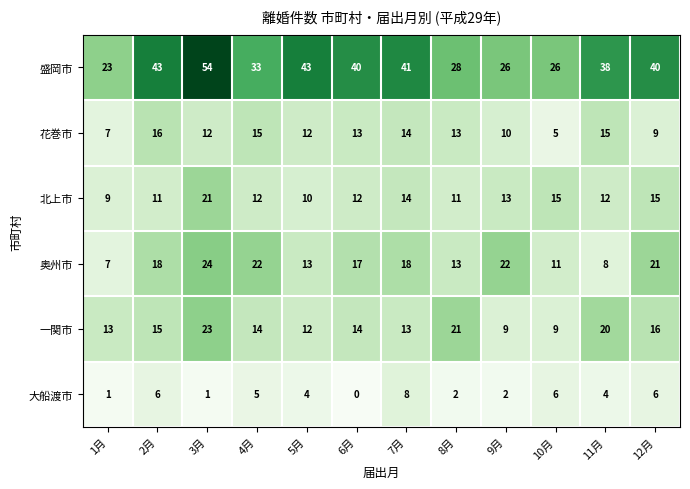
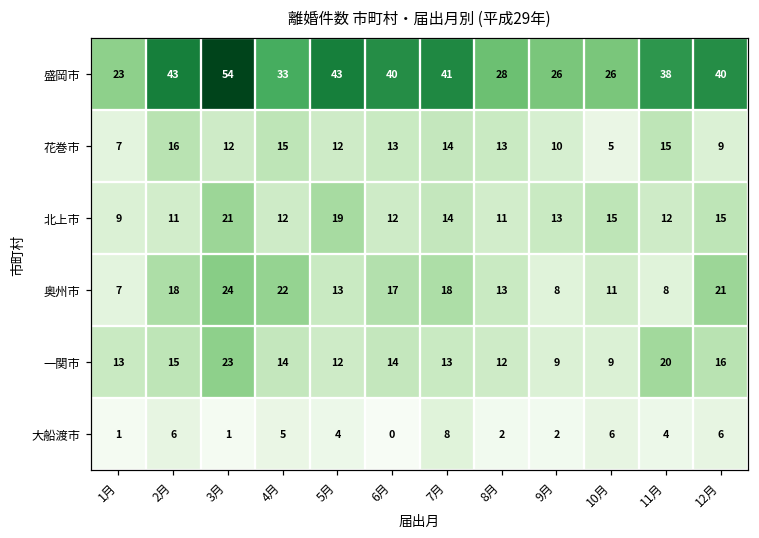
北上市, 5月: 10 -> 19
奥州市, 9月: 22 -> 8
一関市, 8月: 21 -> 12
